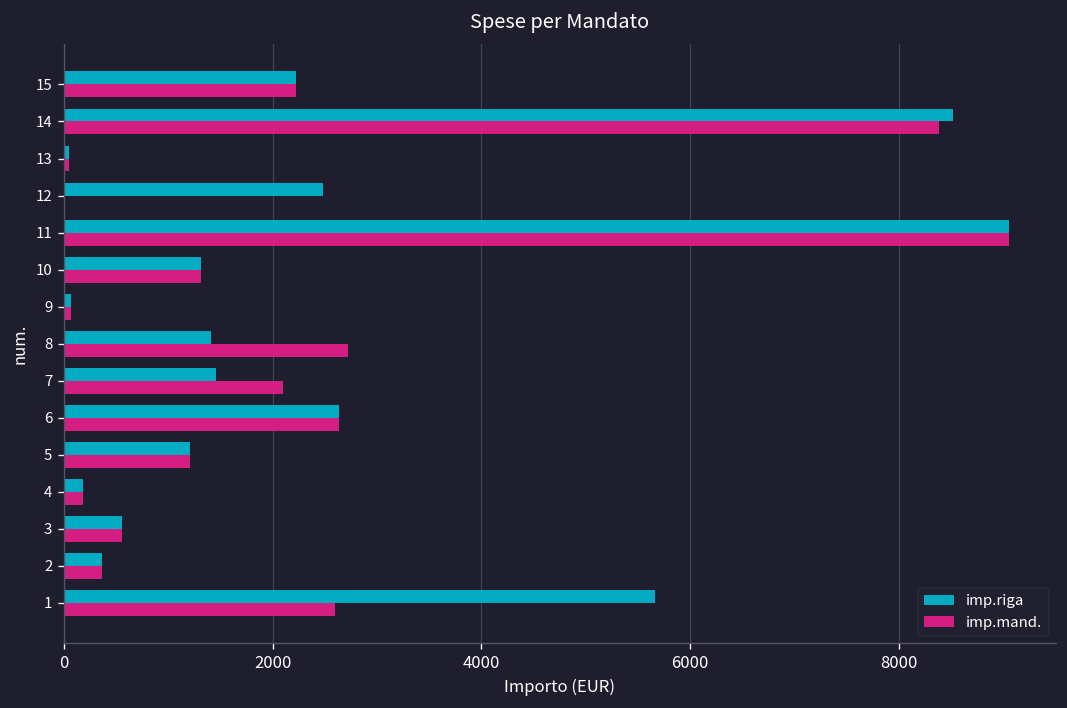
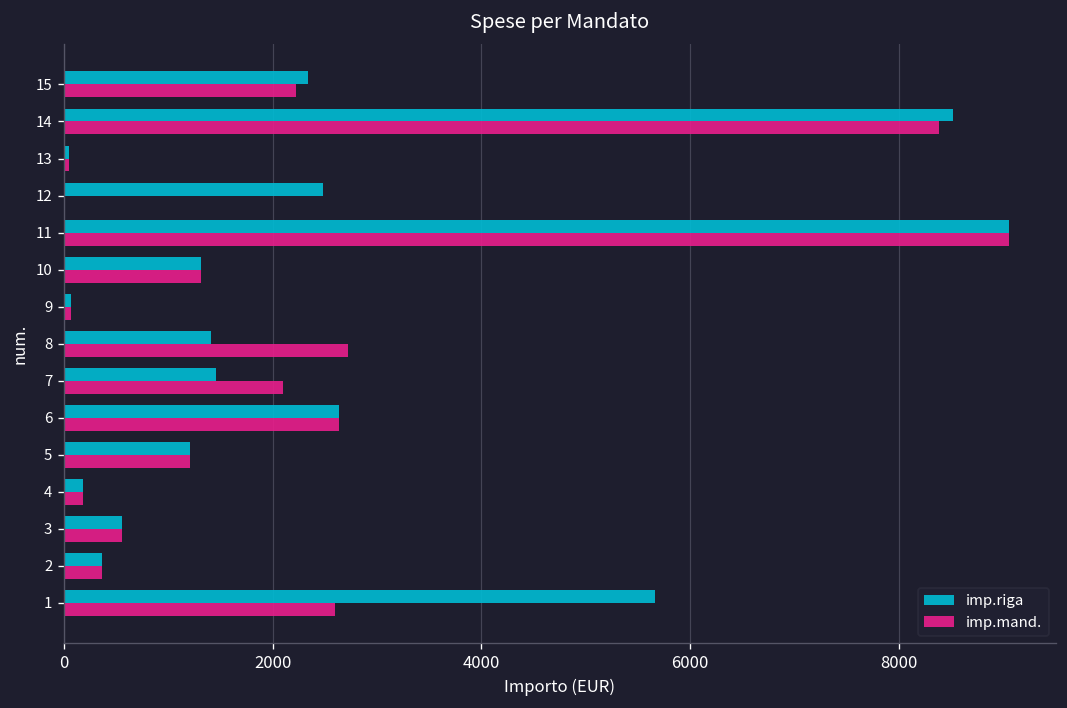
imp.riga, 15: 2200 -> 2300
